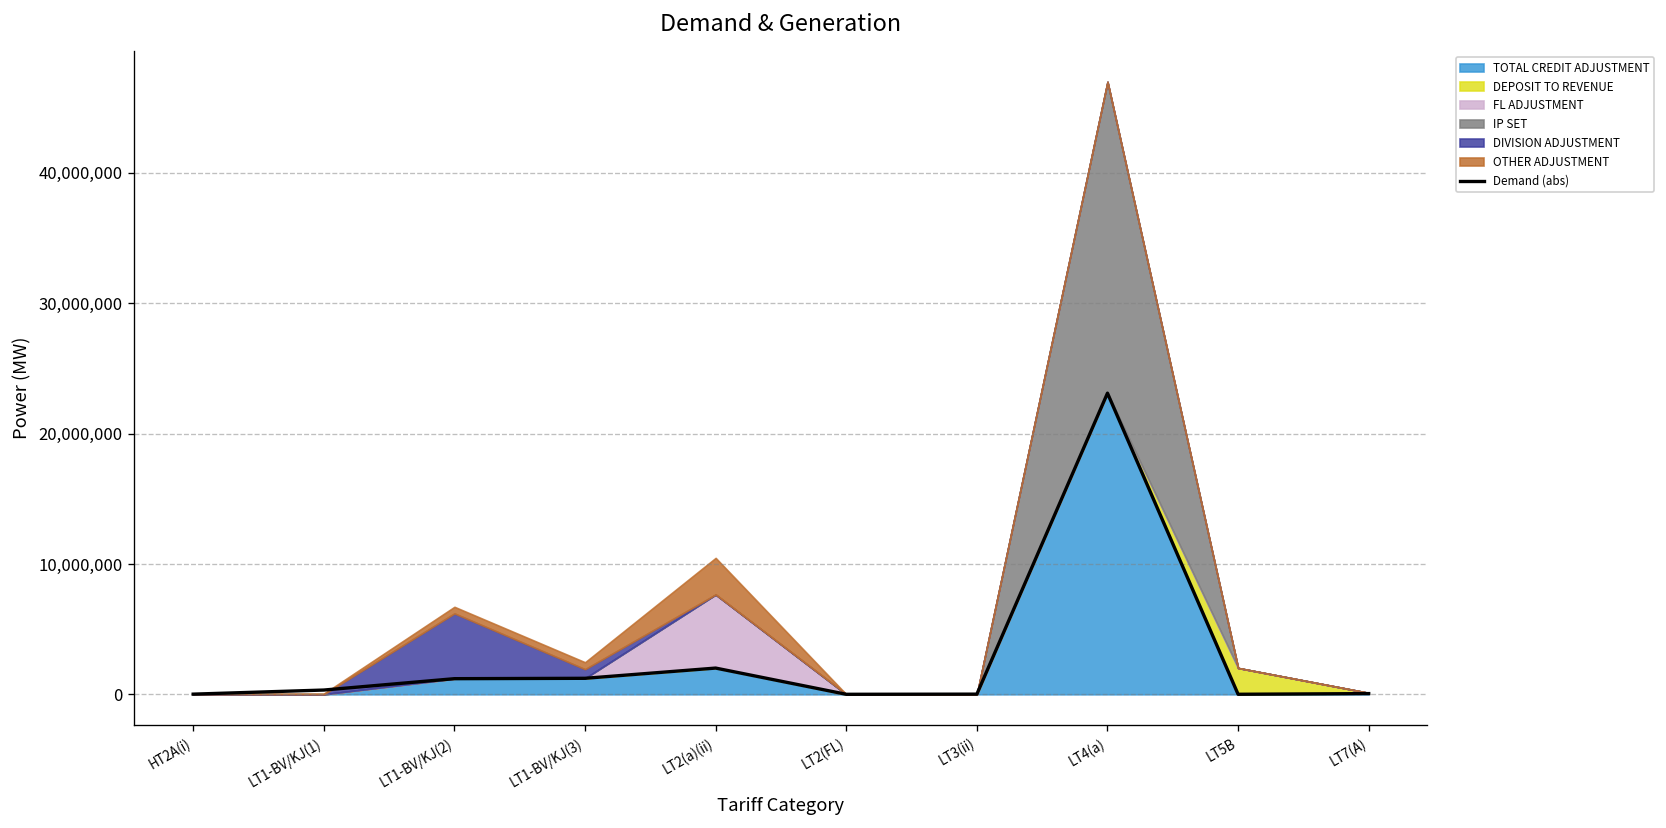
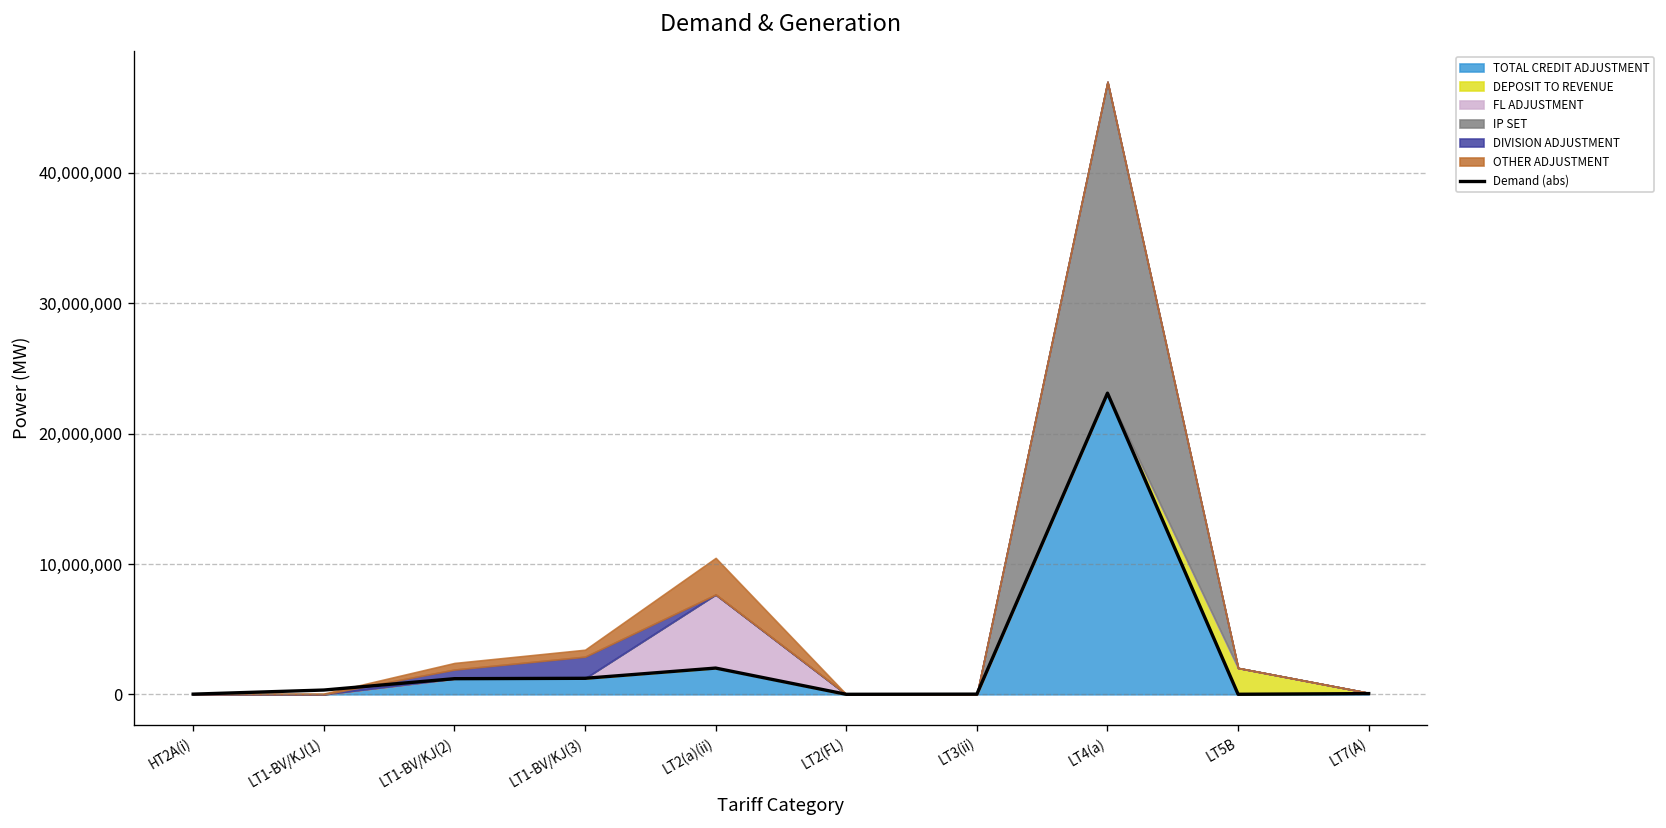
DIVISION ADJUSTMENT, LT1-BV/KJ(2): 5,000,000 -> 700,000
DIVISION ADJUSTMENT, LT1-BV/KJ(3): 700,000 -> 1,700,000
